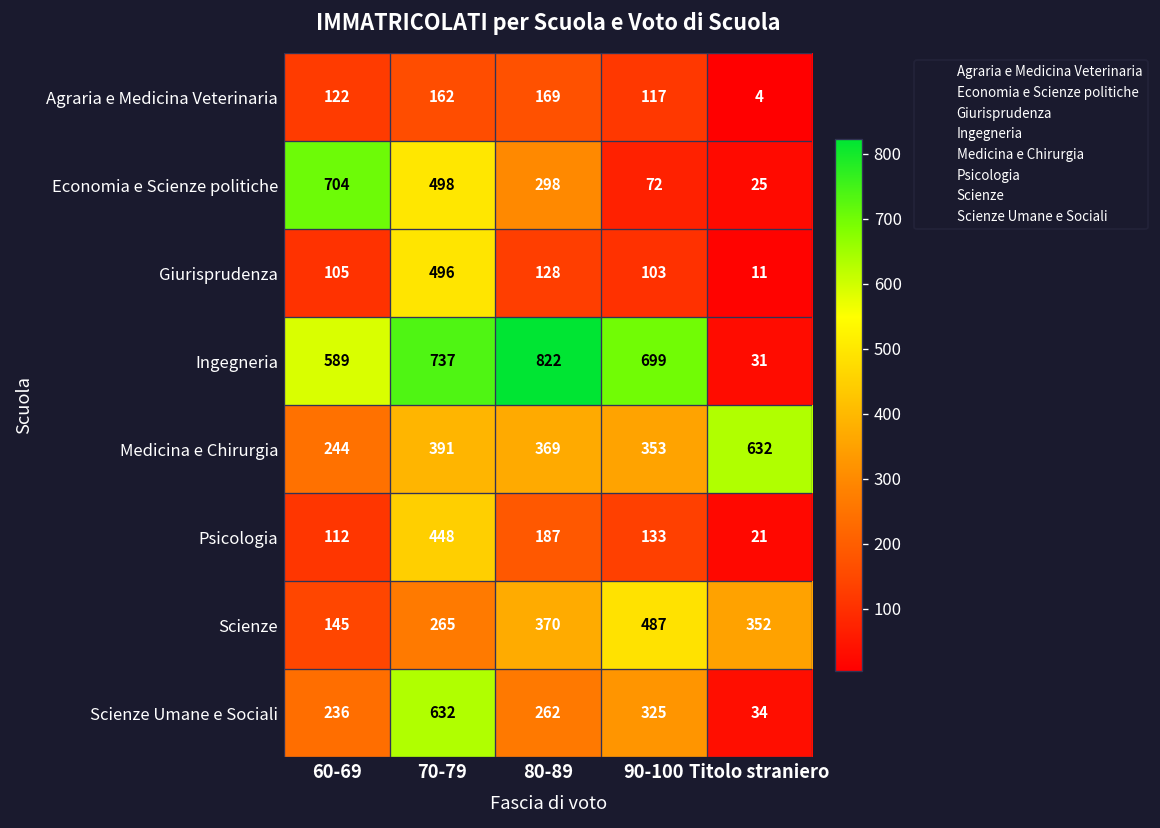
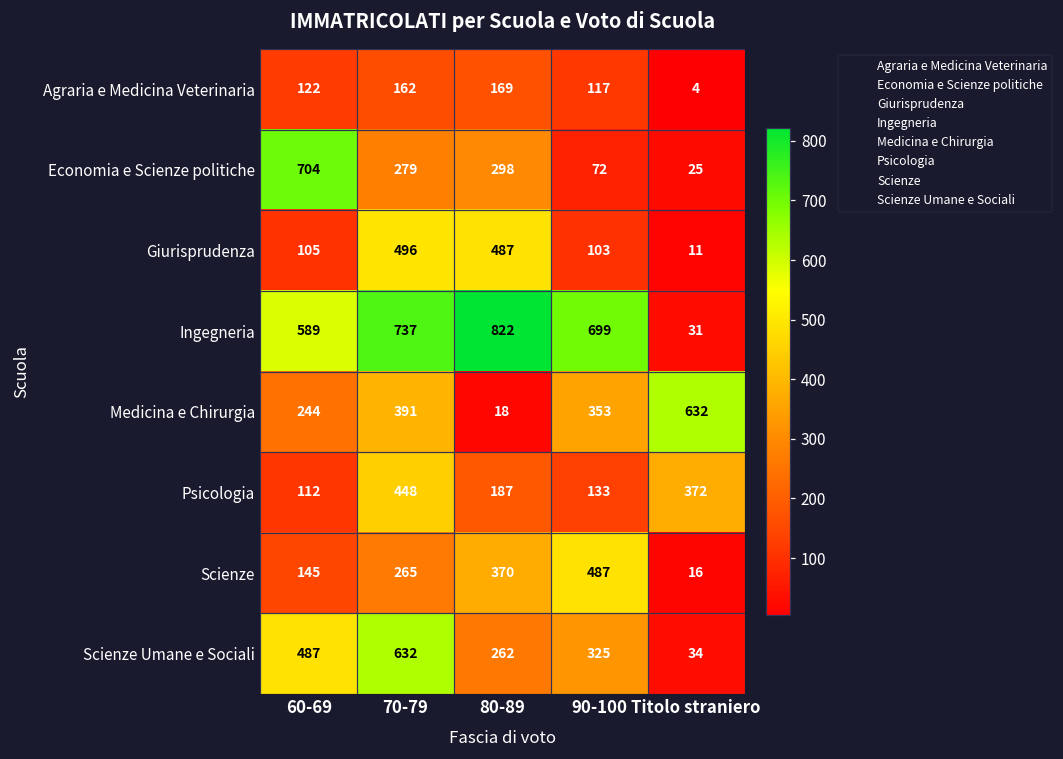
Economia e Scienze politiche, 70-79: 498 -> 279
Giurisprudenza, 80-89: 128 -> 487
Medicina e Chirurgia, 80-89: 369 -> 18
Psicologia, Titolo straniero: 21 -> 372
Scienze, Titolo straniero: 352 -> 16
Scienze Umane e Sociali, 60-69: 236 -> 487
